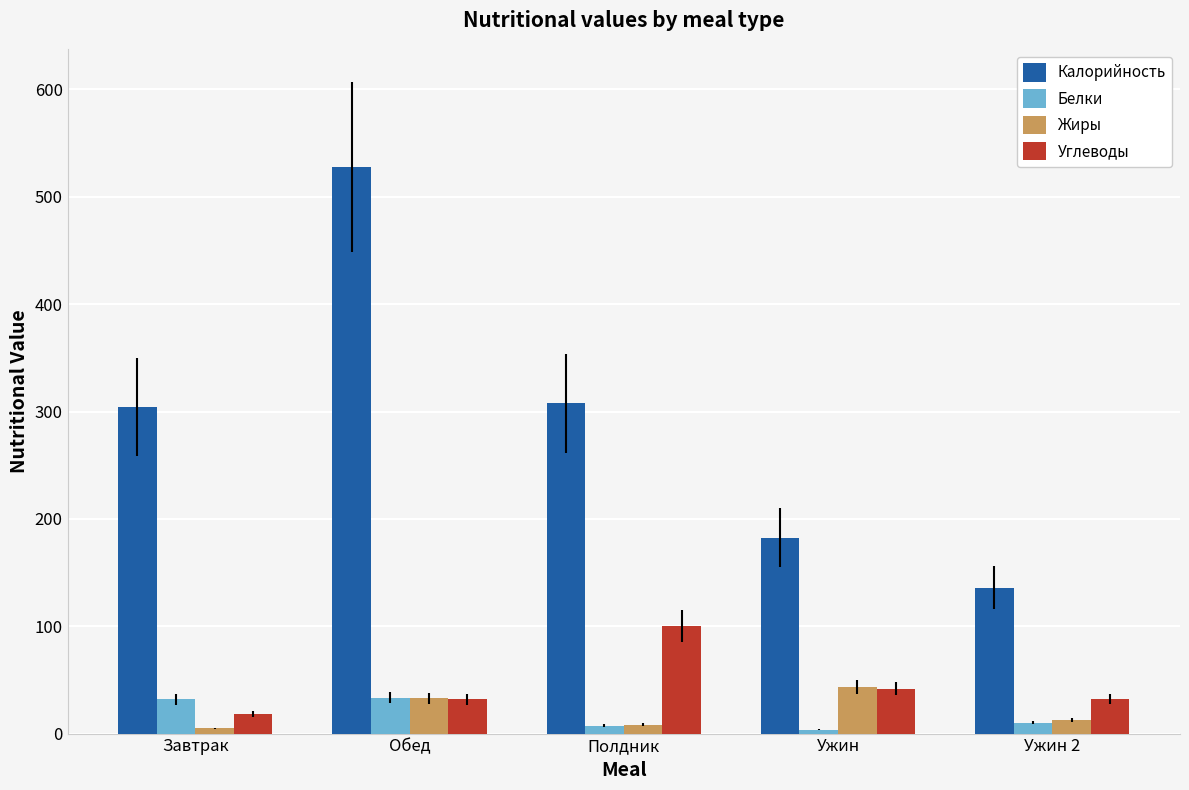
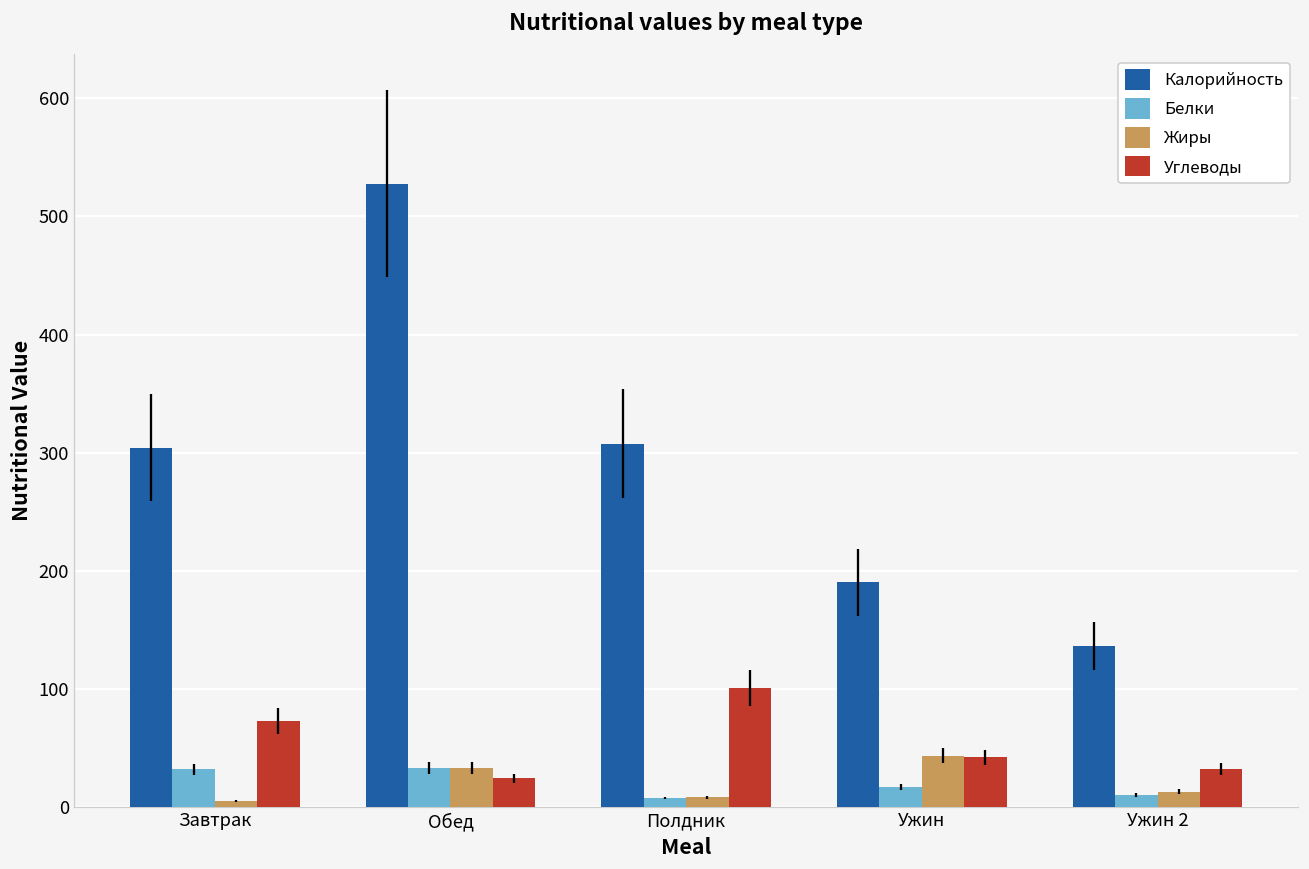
Углеводы, Завтрак: 18 -> 73
Углеводы, Обед: 32 -> 24
Калорийность, Ужин: 183 -> 190
Белки, Ужин: 4 -> 17
